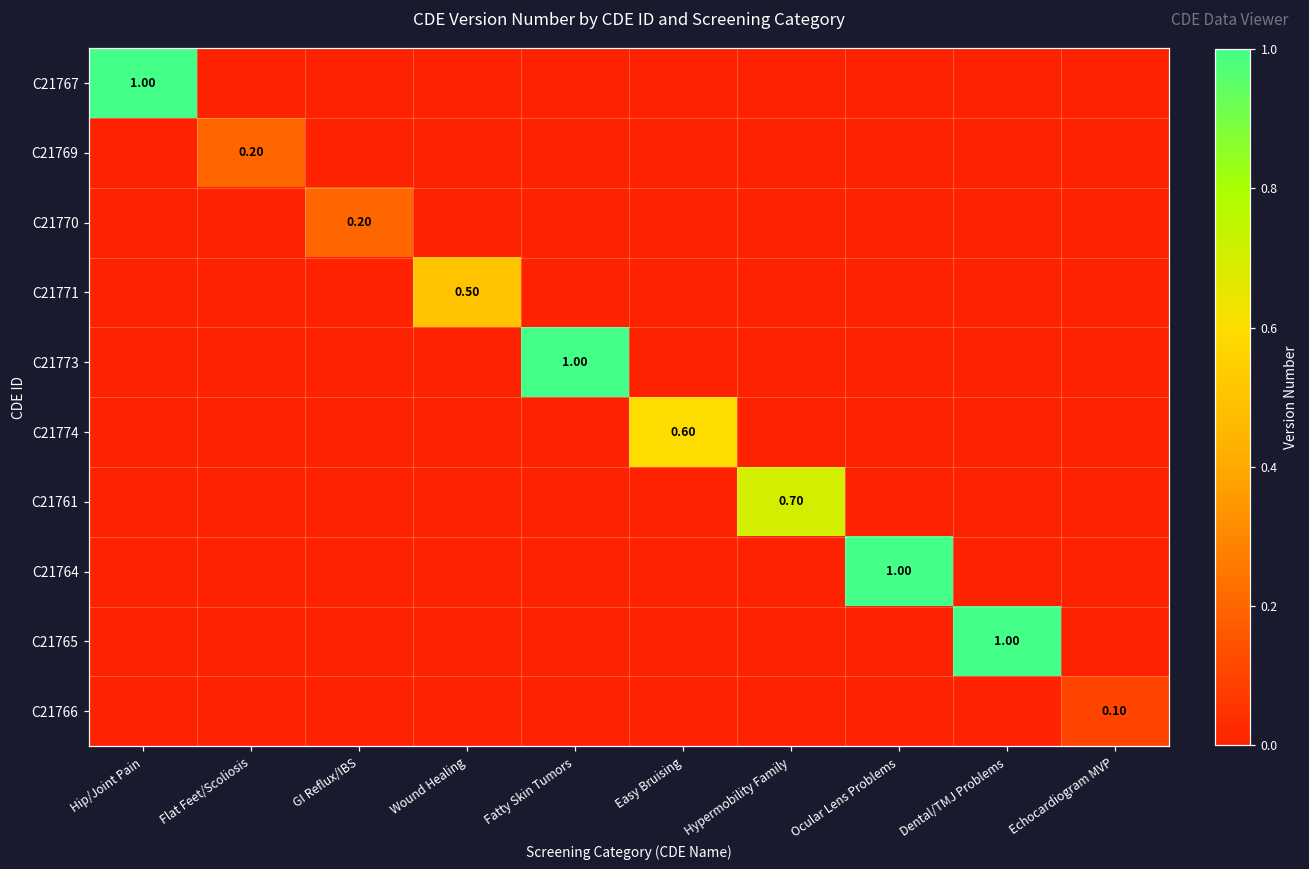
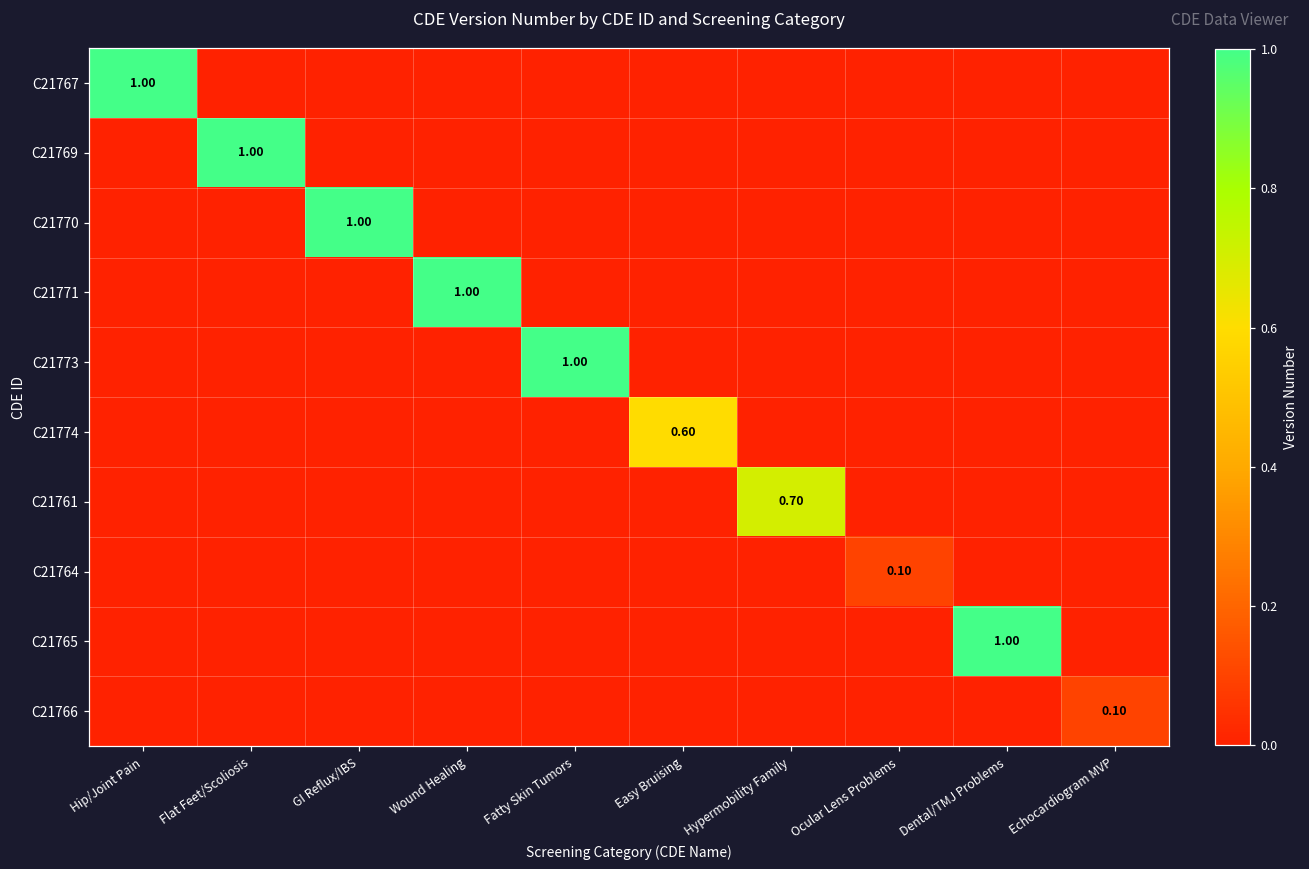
C21769, Flat Feet/Scoliosis: 0.20 -> 1.00
C21770, GI Reflux/IBS: 0.20 -> 1.00
C21771, Wound Healing: 0.50 -> 1.00
C21764, Ocular Lens Problems: 1.00 -> 0.10
